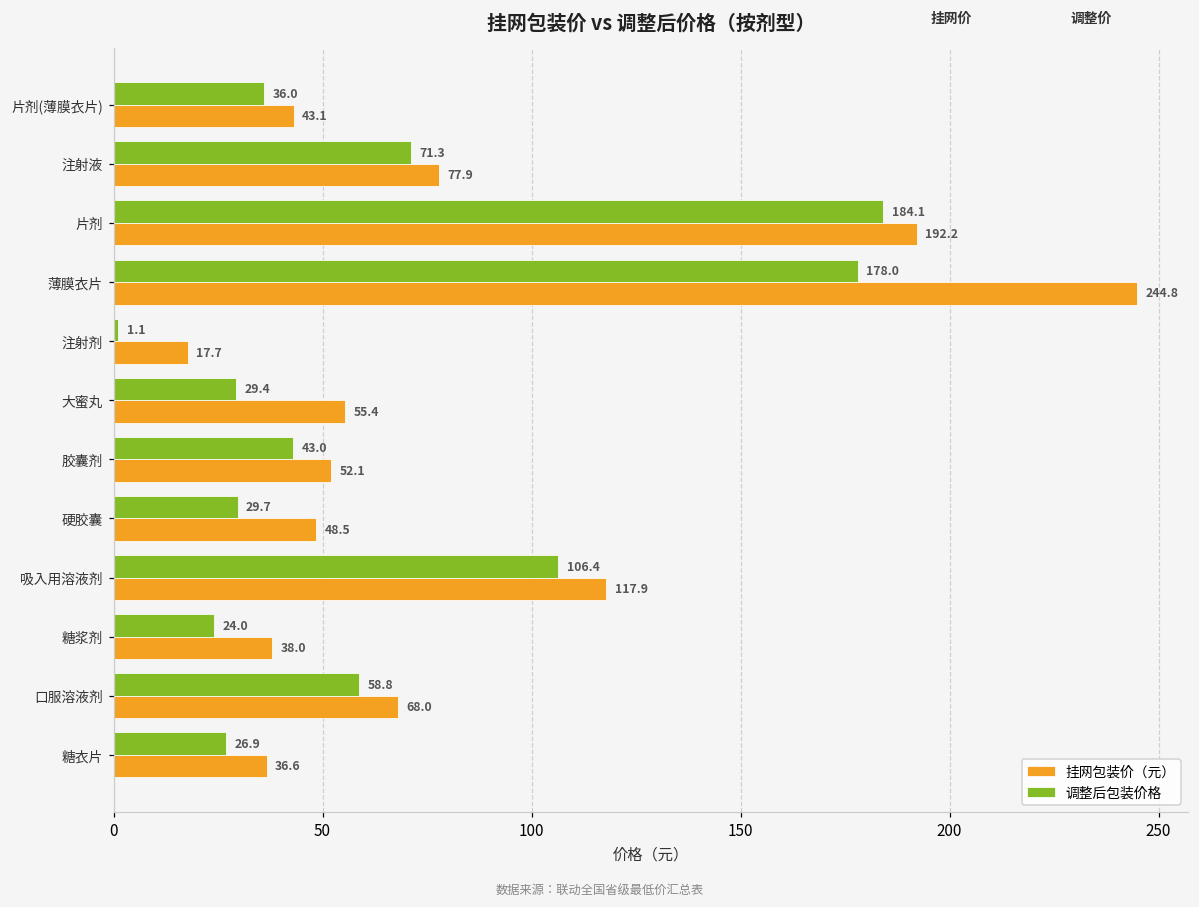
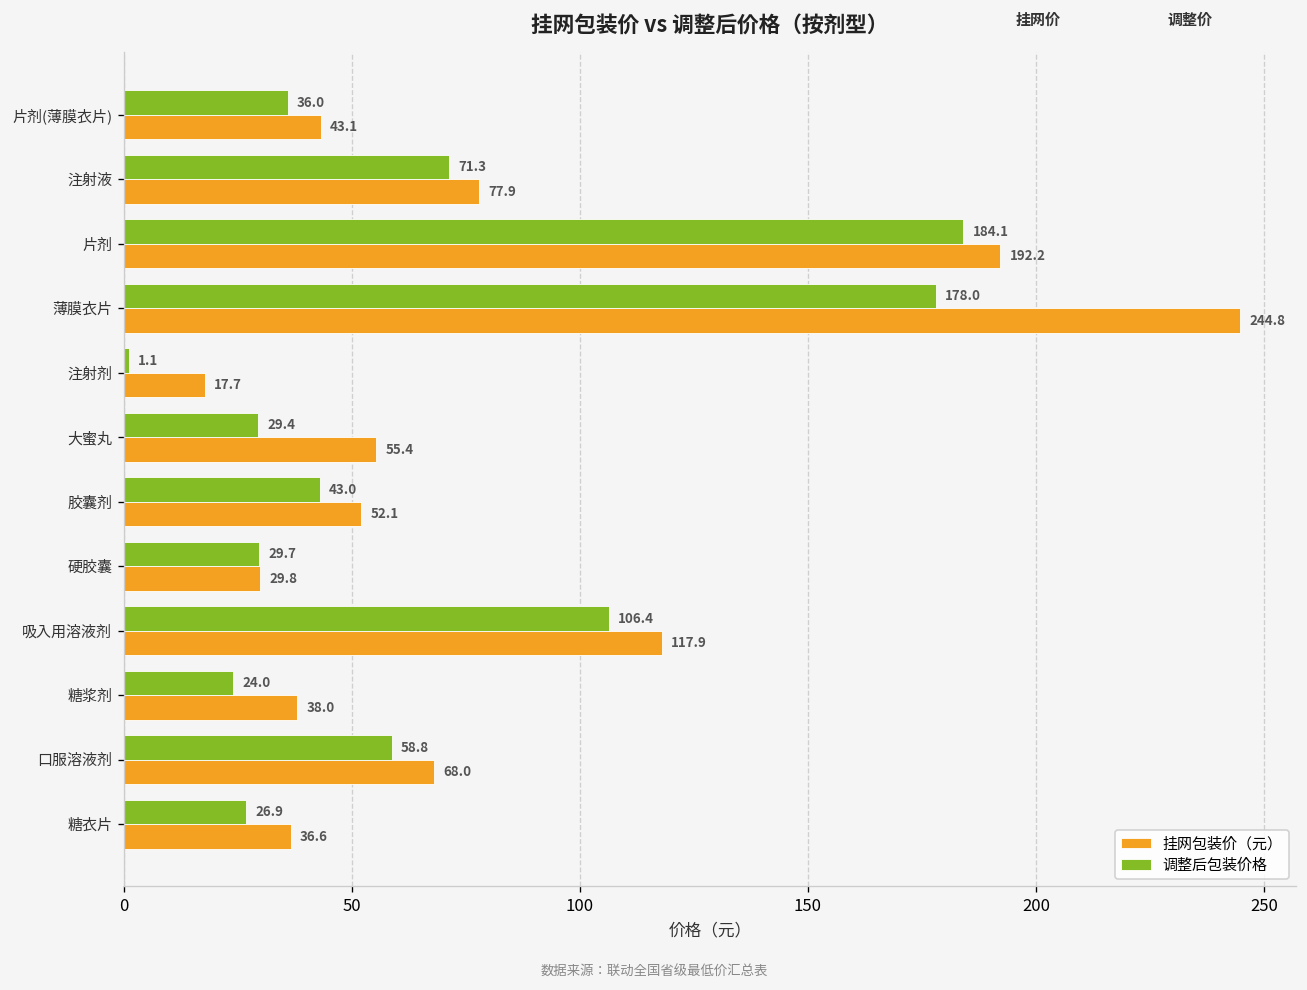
挂网包装价（元）, 硬胶囊: 48.5 -> 29.8
